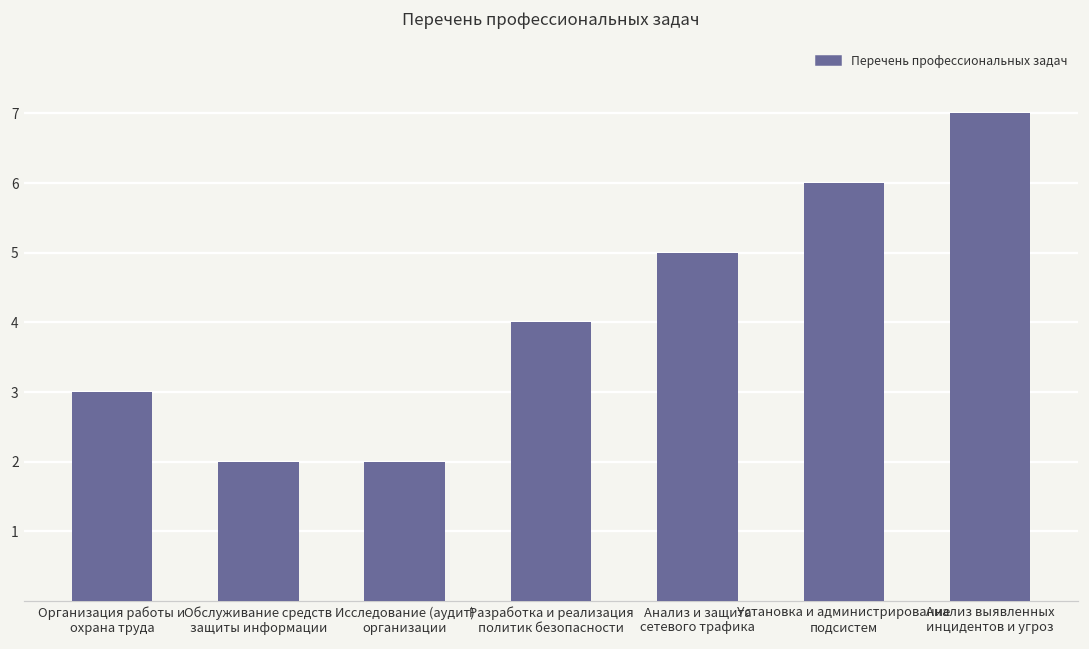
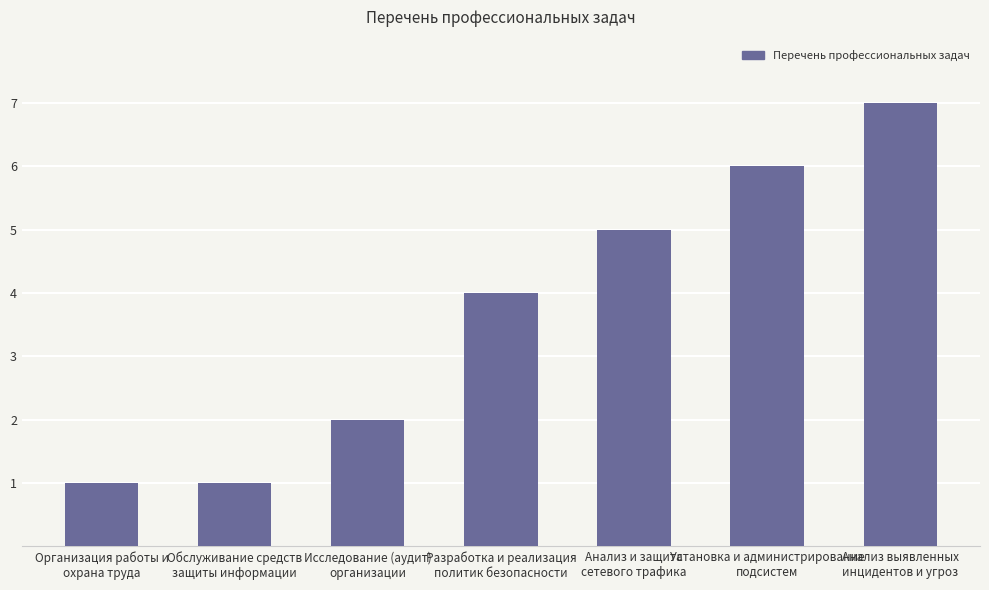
Организация работы и охрана труда: 3 -> 1
Обслуживание средств защиты информации: 2 -> 1
